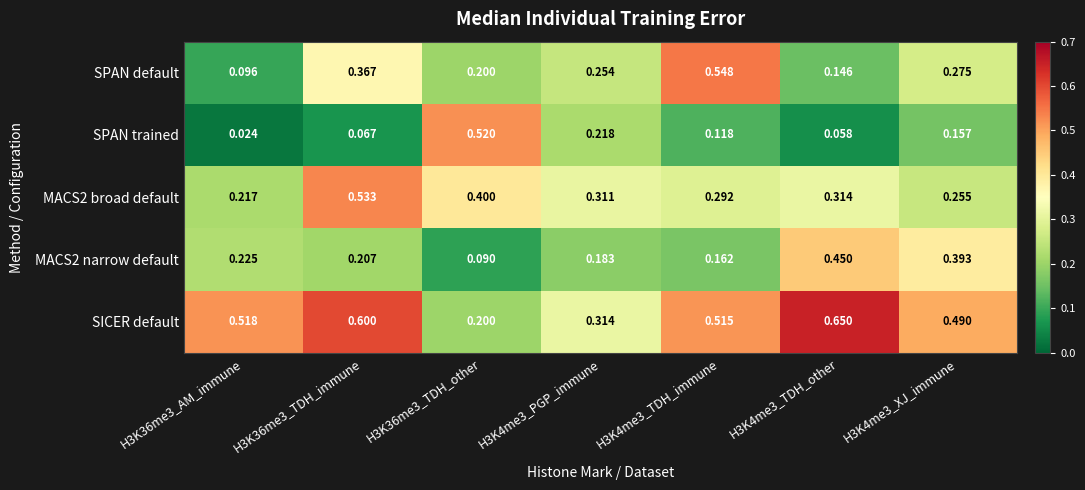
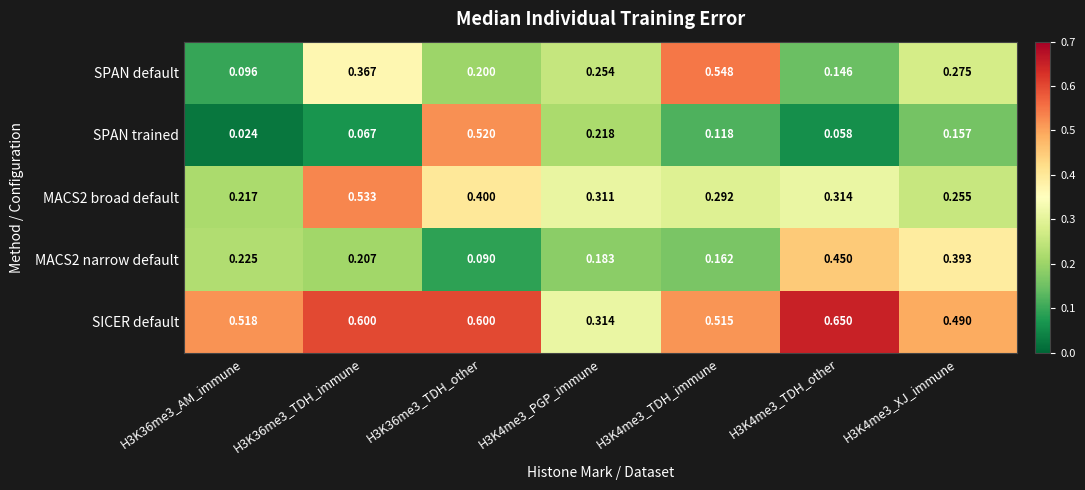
SICER default, H3K36me3_TDH_other: 0.200 -> 0.600
